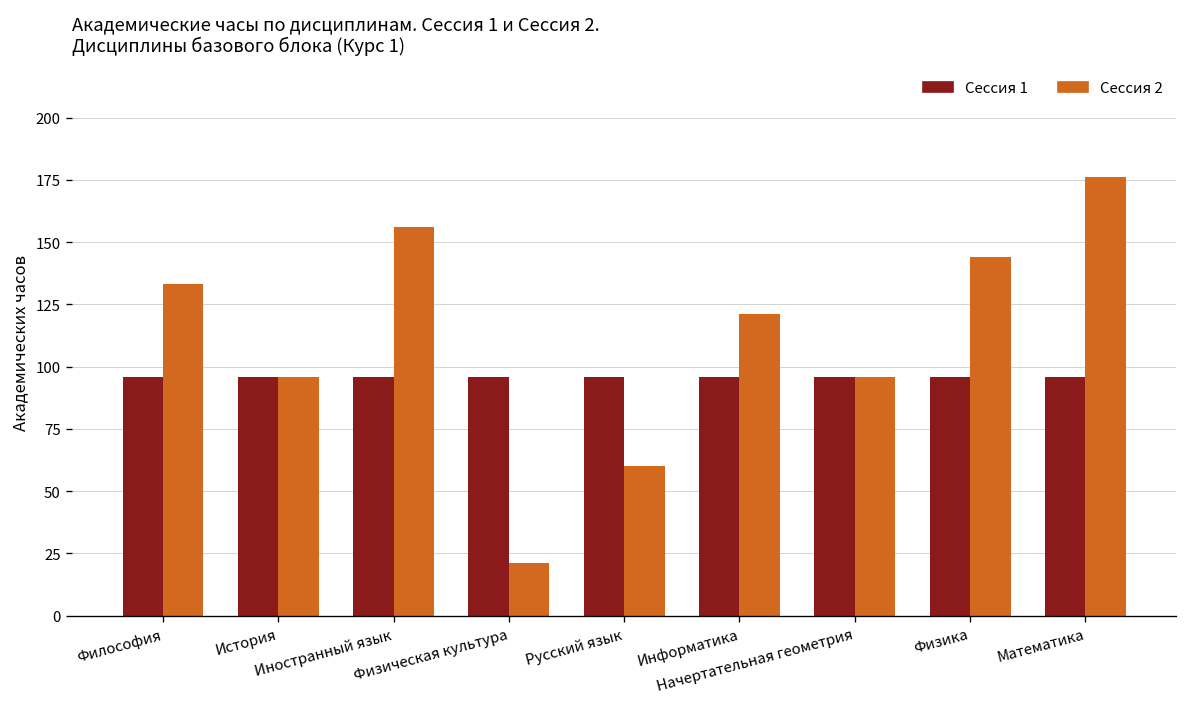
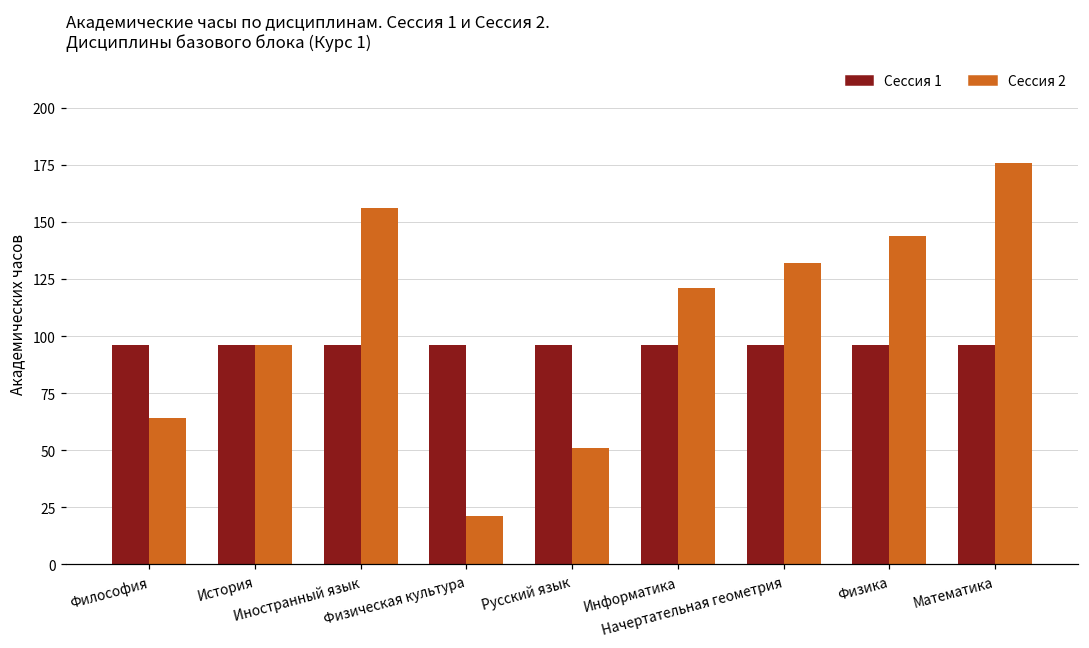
Сессия 2, Философия: 133 -> 64
Сессия 2, Русский язык: 60 -> 51
Сессия 2, Начертательная геометрия: 96 -> 132
